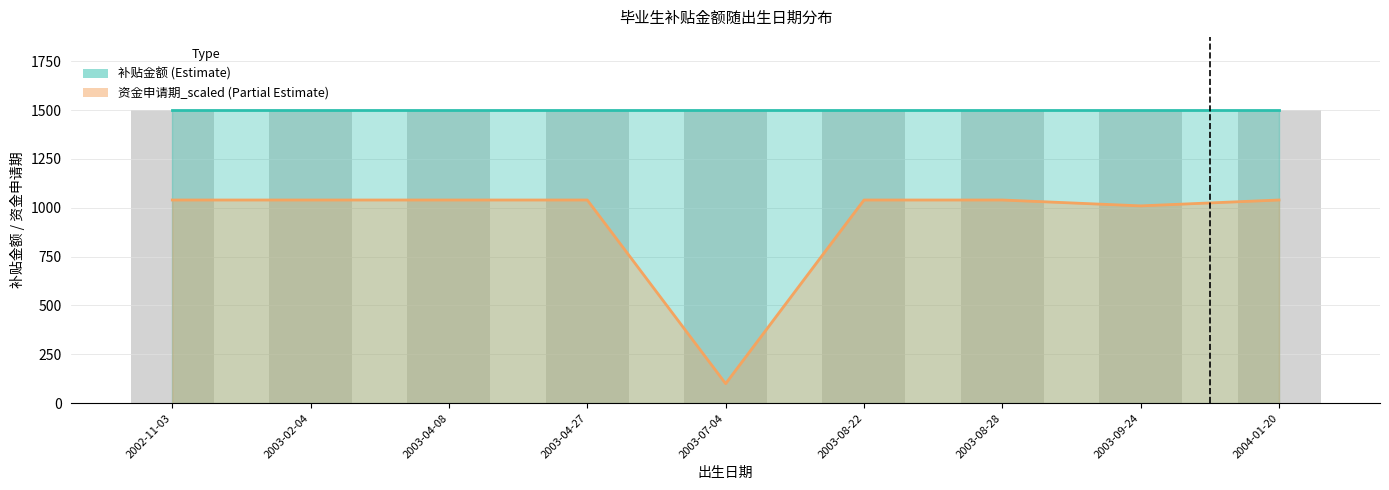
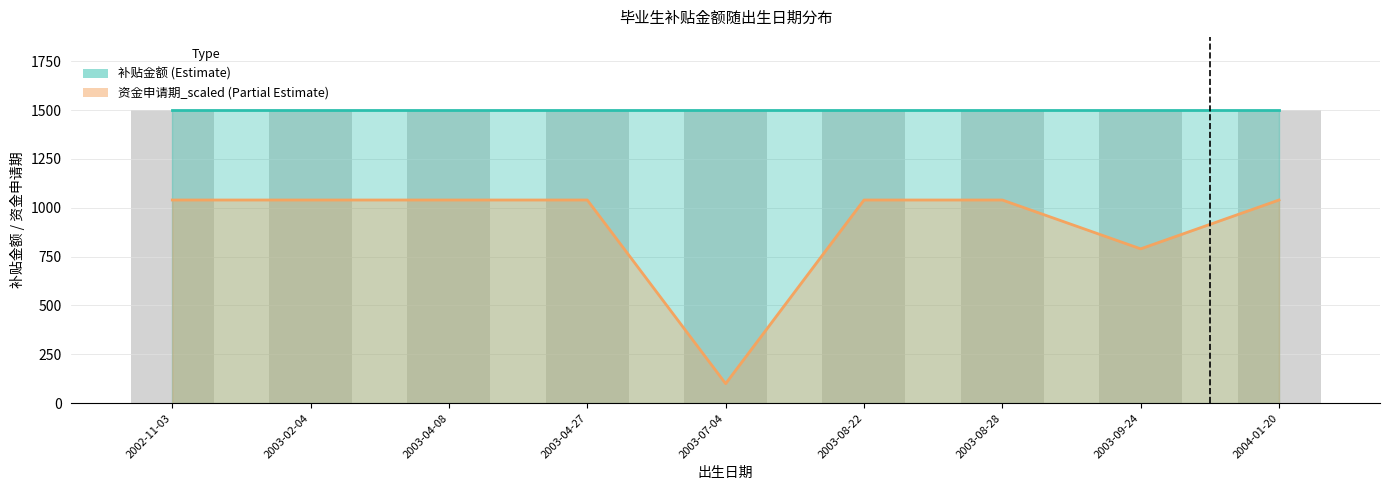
资金申请期_scaled (Partial Estimate), 2003-09-24: 1010 -> 790
